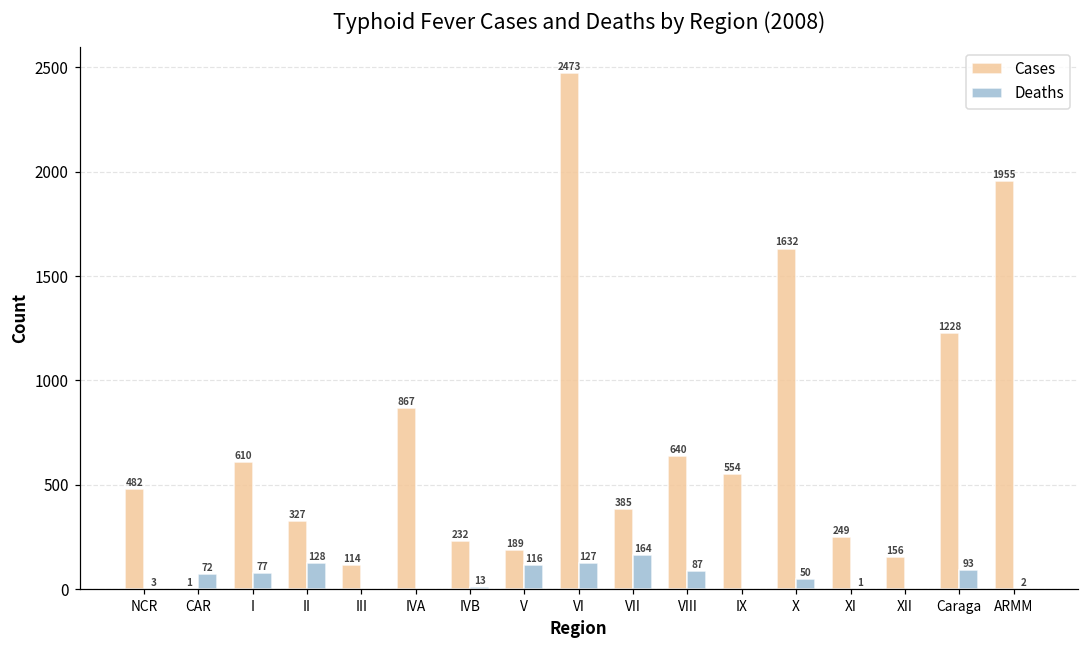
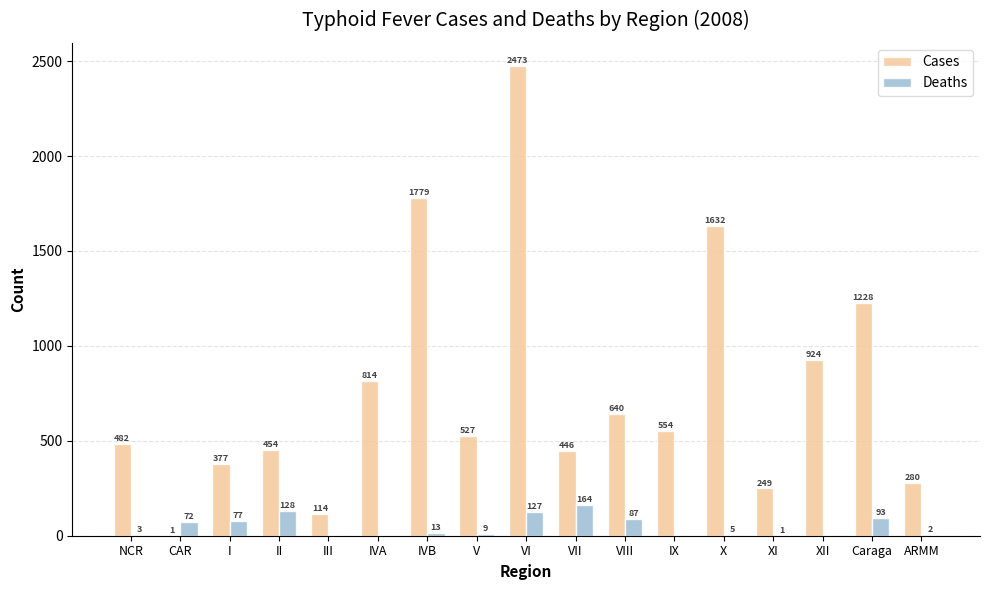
Cases, I: 610 -> 377
Cases, II: 327 -> 454
Cases, IVA: 867 -> 814
Cases, IVB: 232 -> 1779
Cases, V: 189 -> 527
Deaths, V: 116 -> 9
Cases, VII: 385 -> 446
Deaths, X: 50 -> 5
Cases, XII: 156 -> 924
Cases, ARMM: 1955 -> 280
